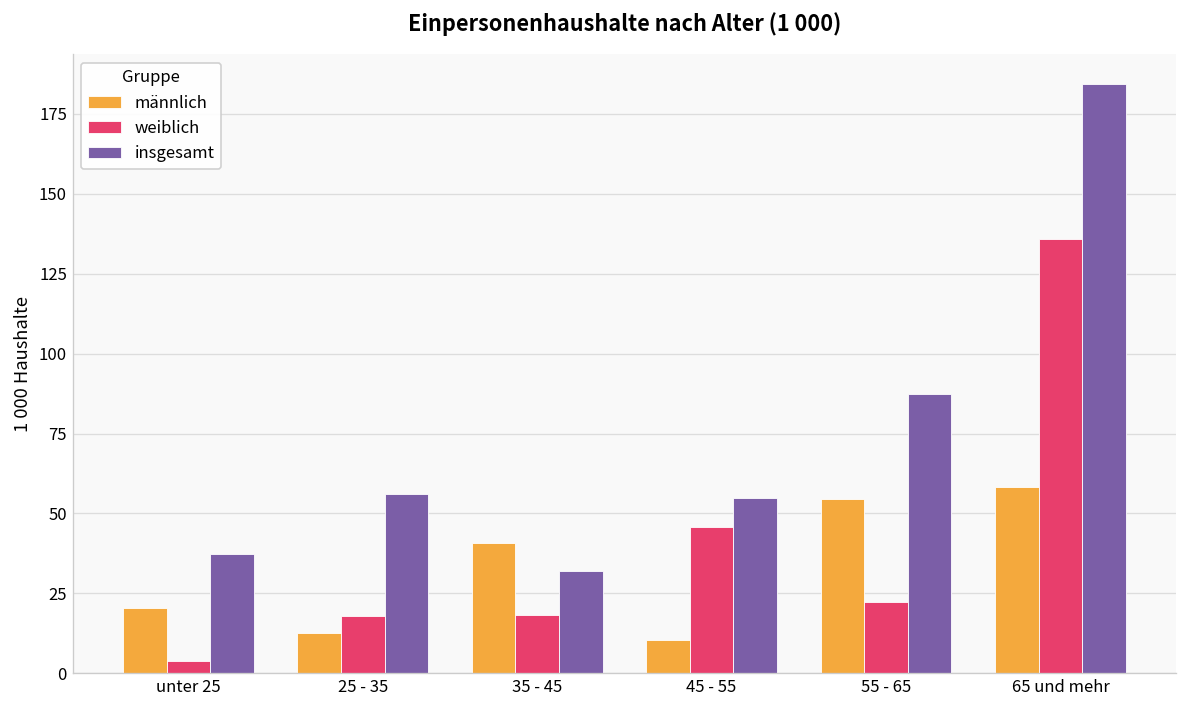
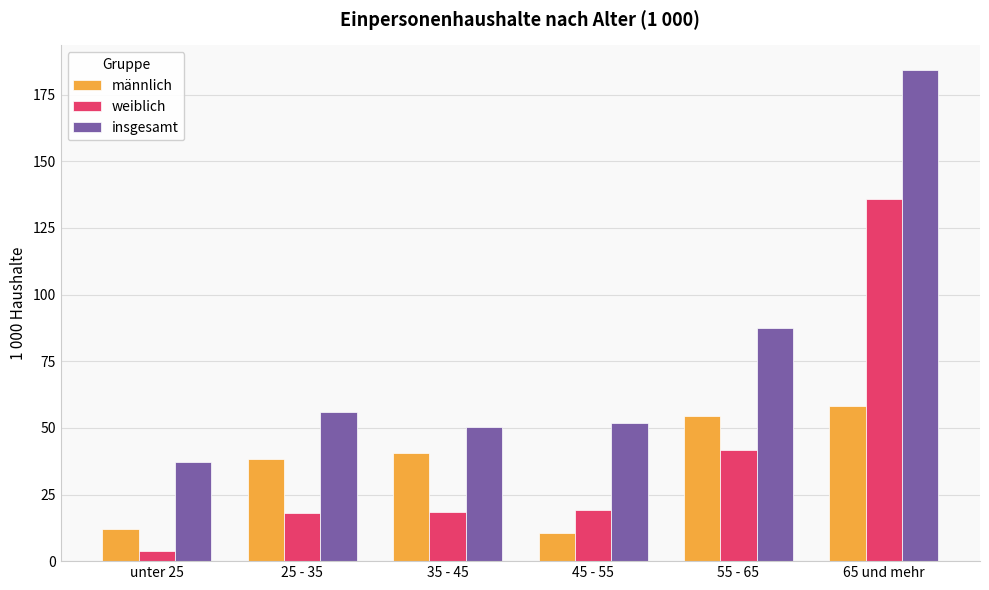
männlich, unter 25: 21 -> 12
männlich, 25 - 35: 13 -> 38
insgesamt, 35 - 45: 32 -> 51
weiblich, 45 - 55: 46 -> 19
insgesamt, 45 - 55: 55 -> 52
weiblich, 55 - 65: 22 -> 42
